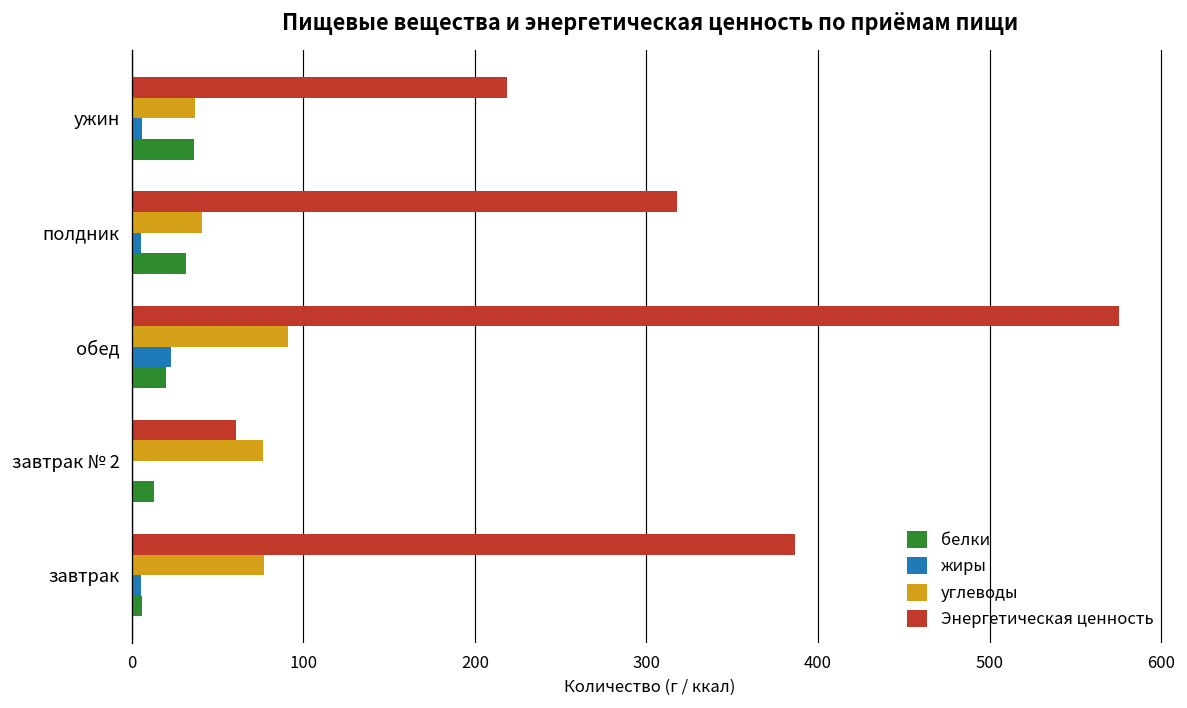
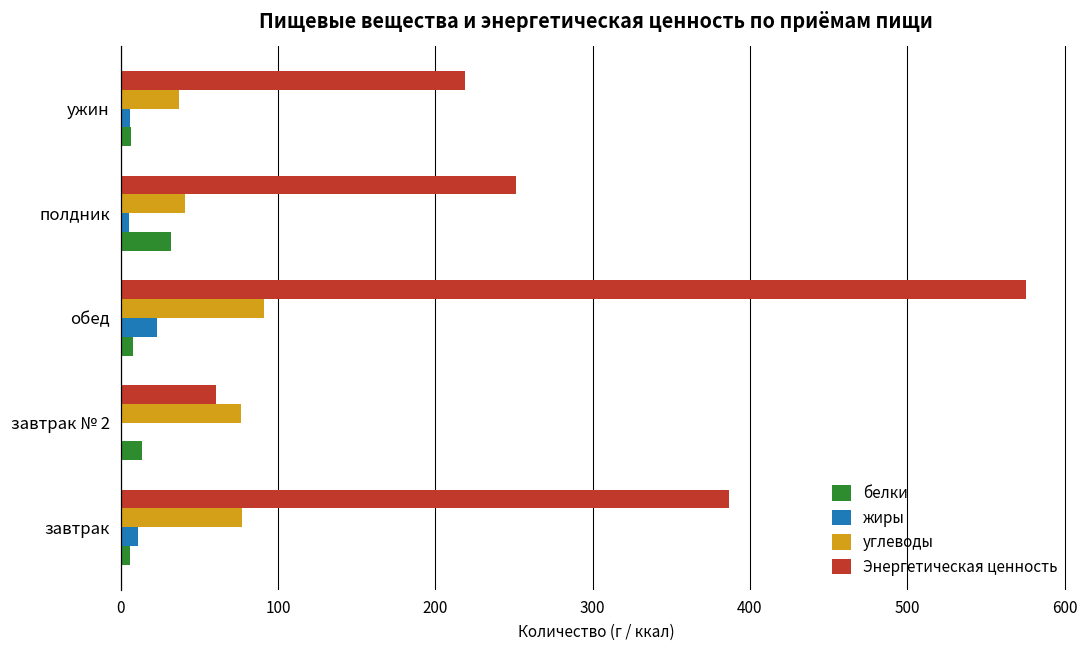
белки, ужин: 36 -> 6
Энергетическая ценность, полдник: 318 -> 251
белки, обед: 20 -> 8
жиры, завтрак: 5 -> 11
